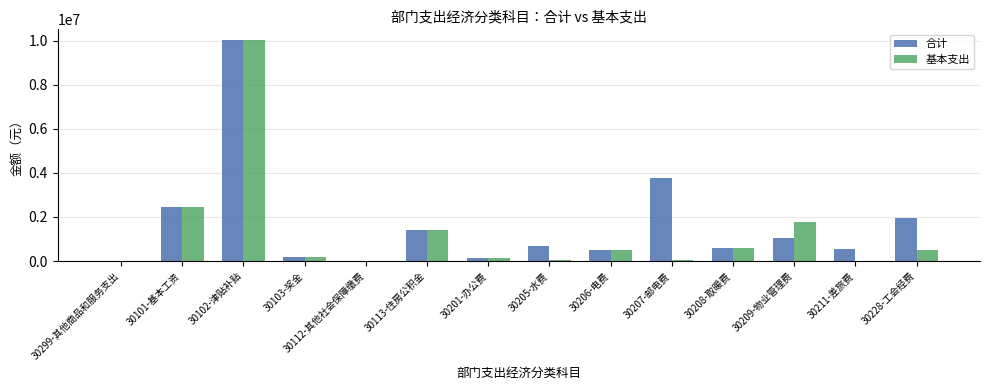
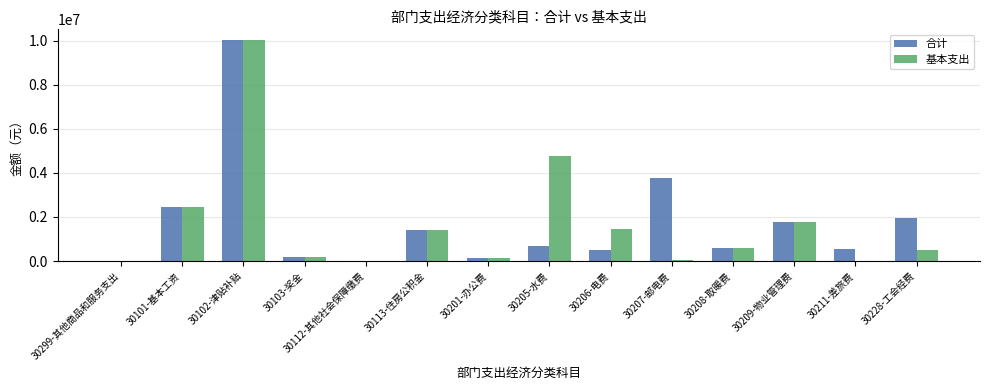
基本支出, 30205-水费: 0 -> 4800000
基本支出, 30206-电费: 500000 -> 1400000
合计, 30209-物业管理费: 1000000 -> 1800000
